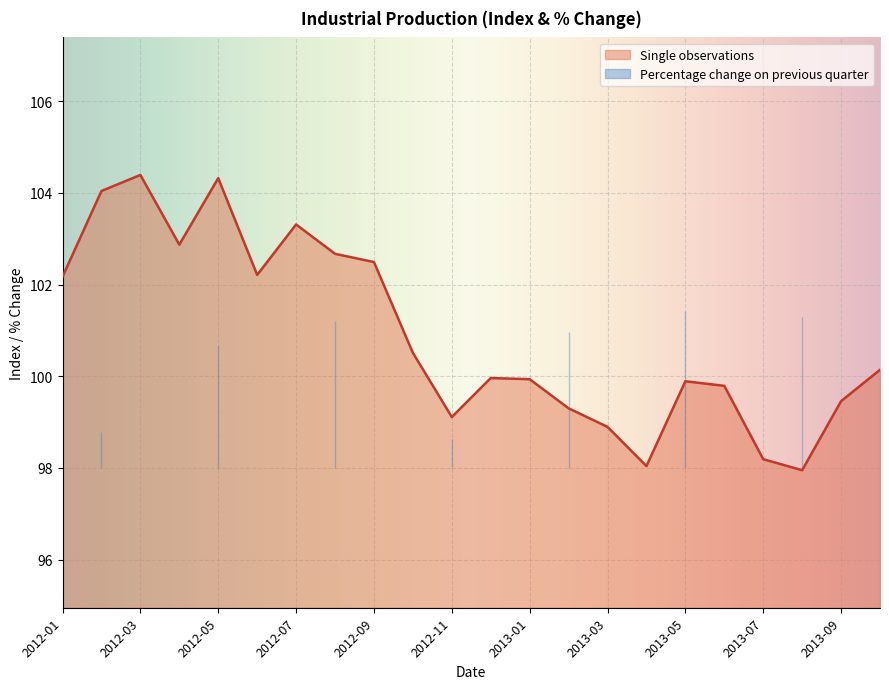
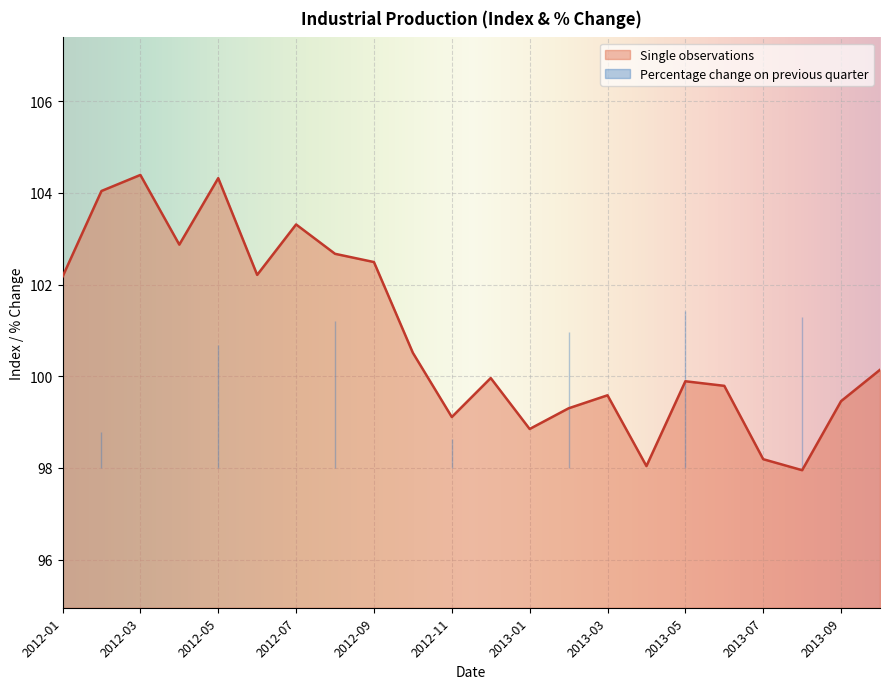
Single observations, 2013-01: 99.9 -> 98.8
Single observations, 2013-03: 98.9 -> 99.6
